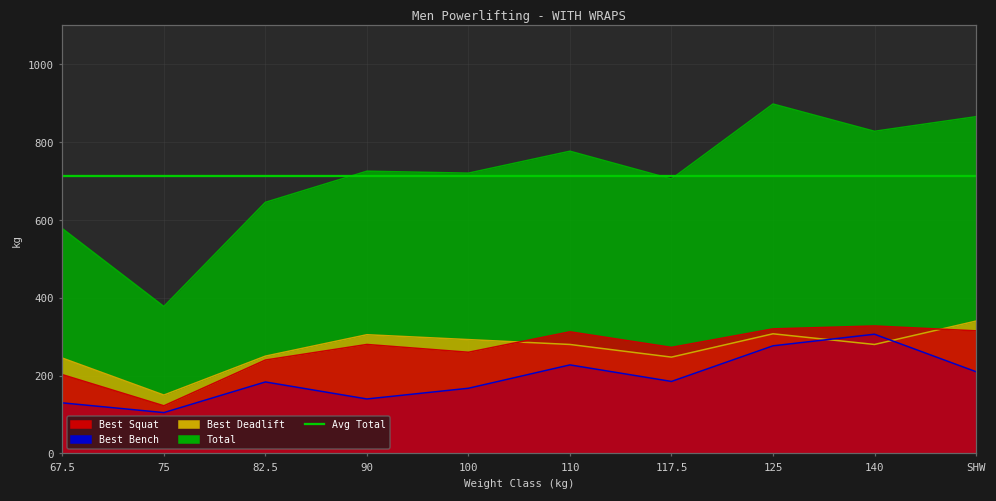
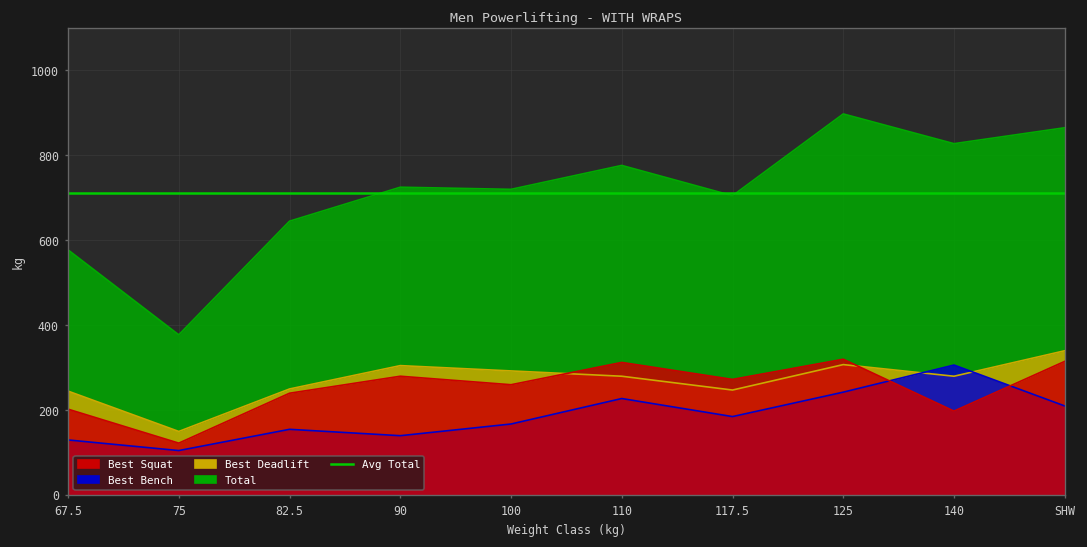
Best Bench, 82.5: 180 -> 160
Best Bench, 125: 280 -> 240
Best Squat, 140: 330 -> 200
